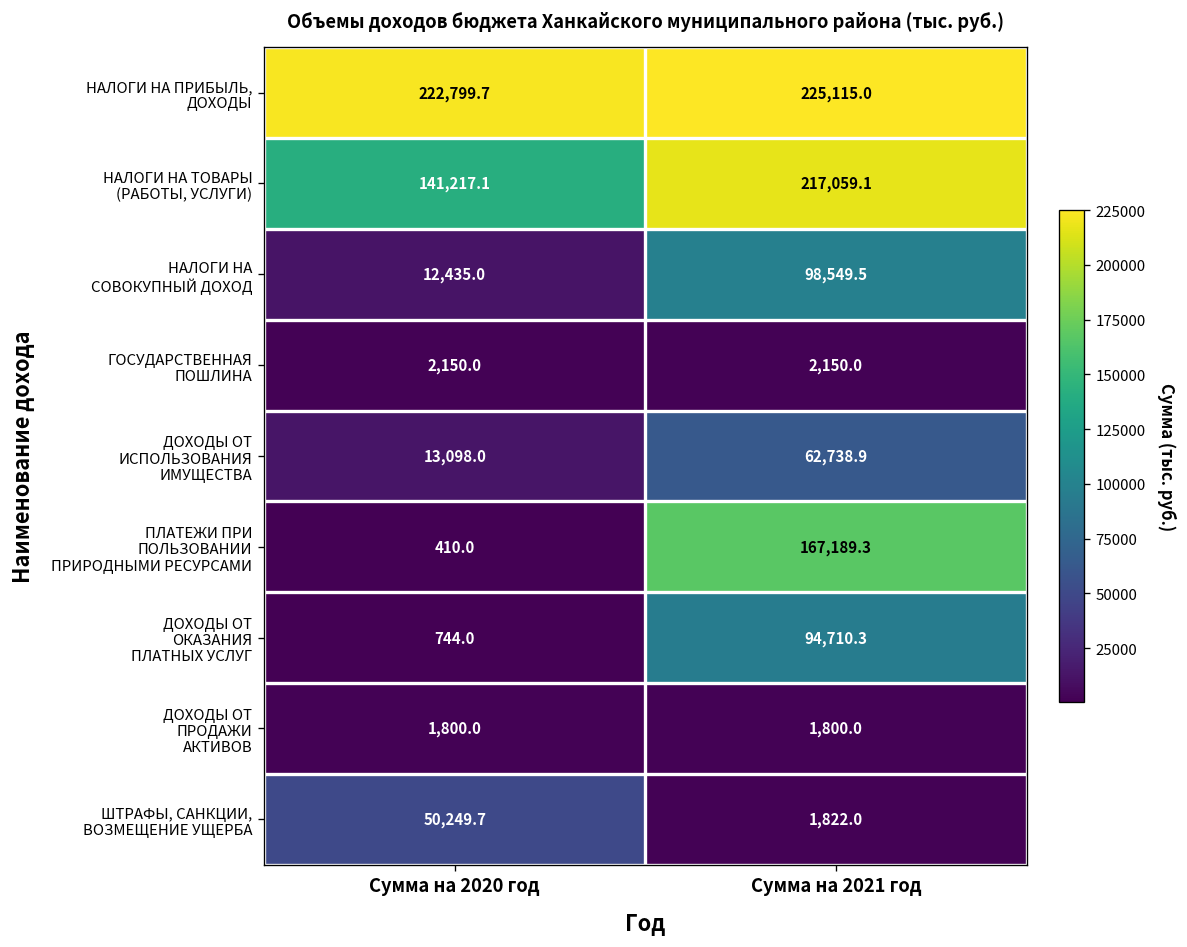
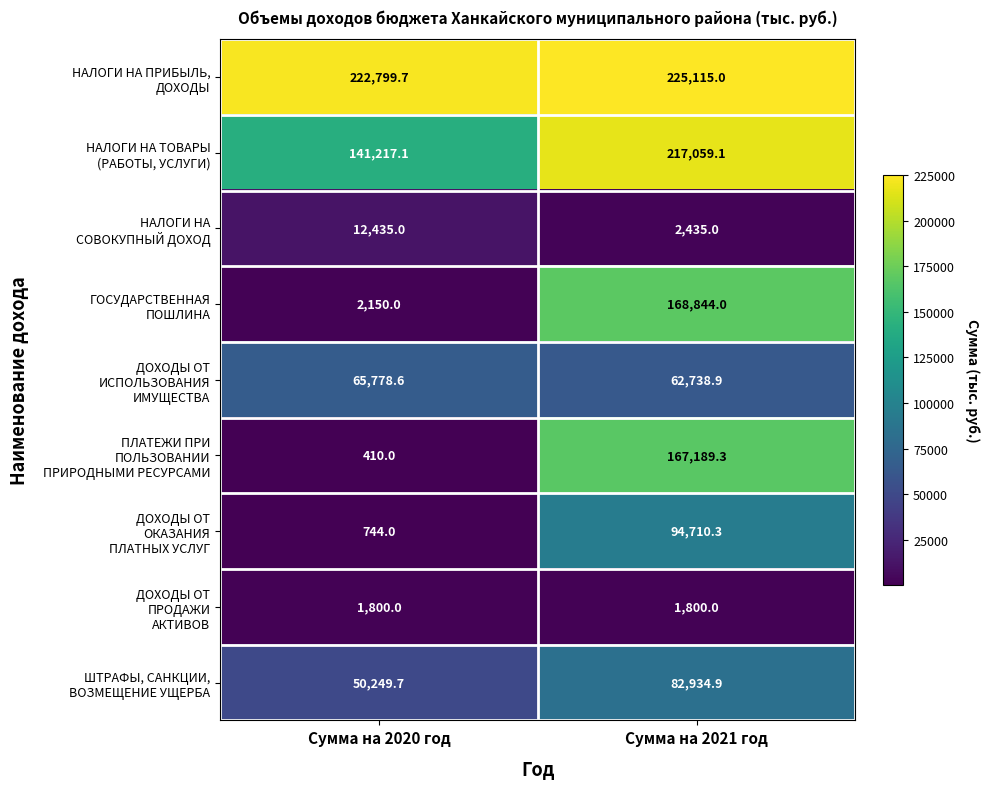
НАЛОГИ НА СОВОКУПНЫЙ ДОХОД, Сумма на 2021 год: 98,549.5 -> 2,435.0
ГОСУДАРСТВЕННАЯ ПОШЛИНА, Сумма на 2021 год: 2,150.0 -> 168,844.0
ДОХОДЫ ОТ ИСПОЛЬЗОВАНИЯ ИМУЩЕСТВА, Сумма на 2020 год: 13,098.0 -> 65,778.6
ШТРАФЫ, САНКЦИИ, ВОЗМЕЩЕНИЕ УЩЕРБА, Сумма на 2021 год: 1,822.0 -> 82,934.9
